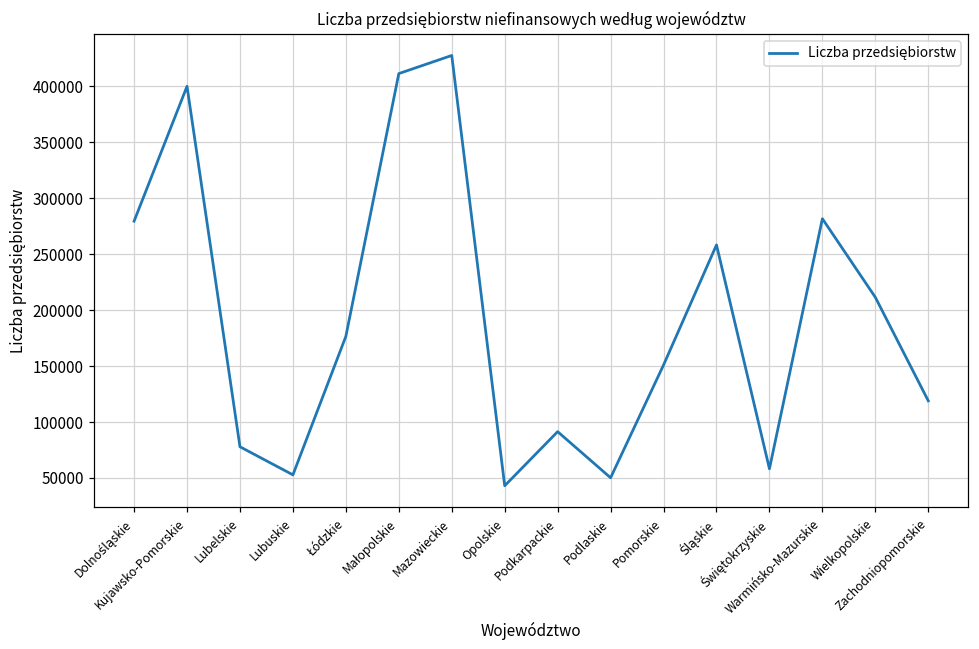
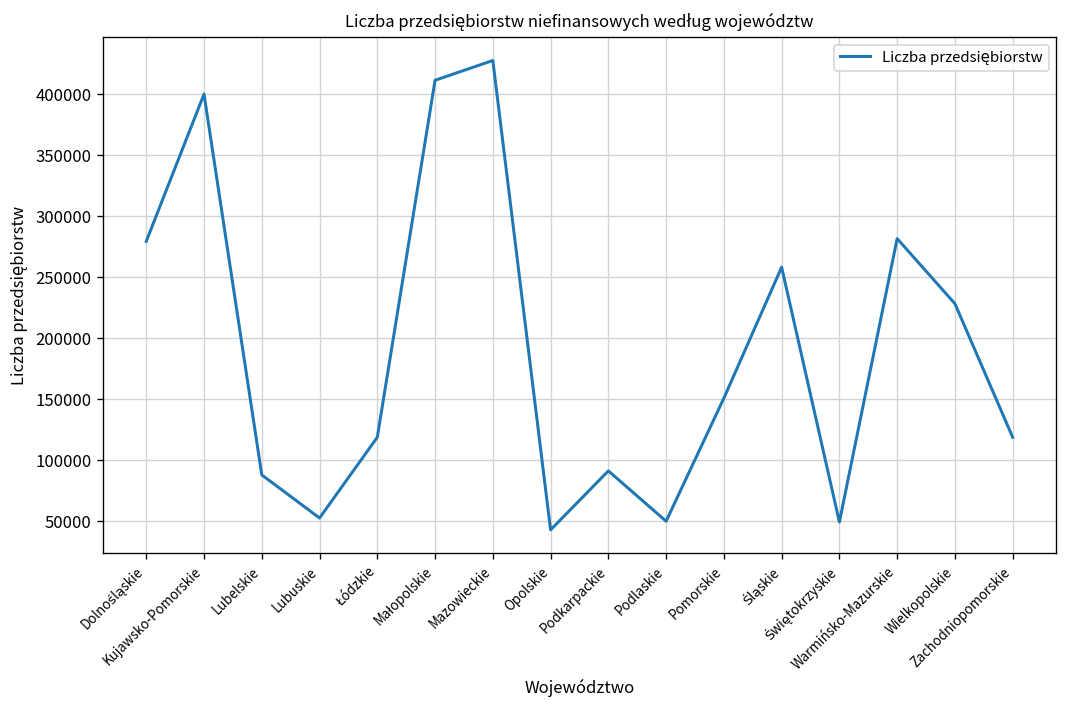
Lubelskie: 78000 -> 88000
Łódzkie: 177000 -> 119000
Świętokrzyskie: 58000 -> 50000
Wielkopolskie: 211000 -> 228000
